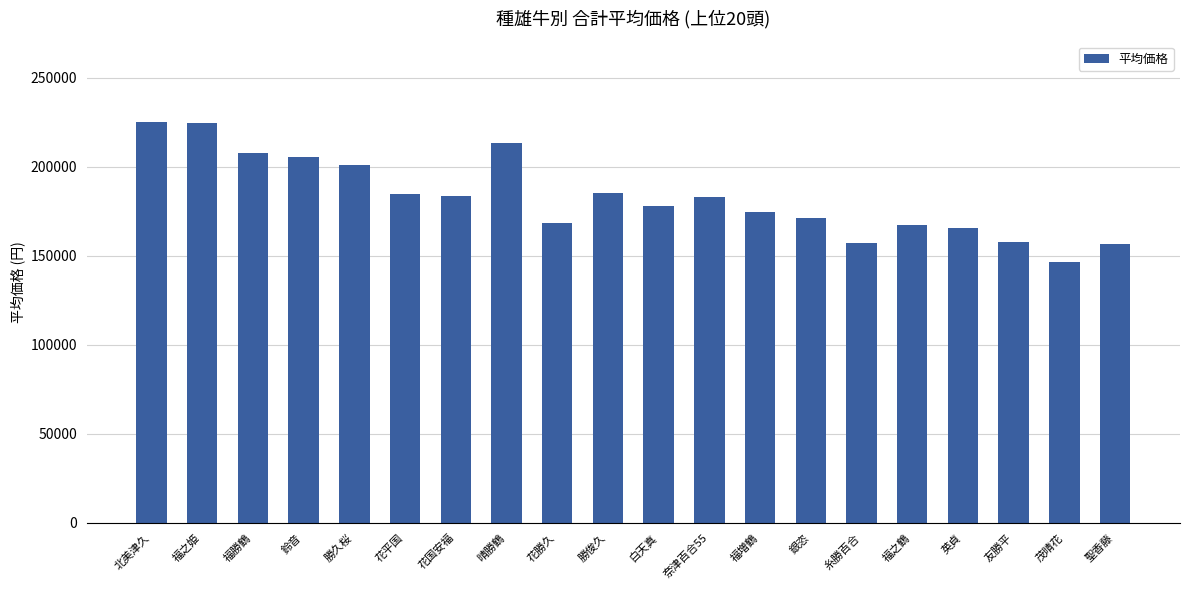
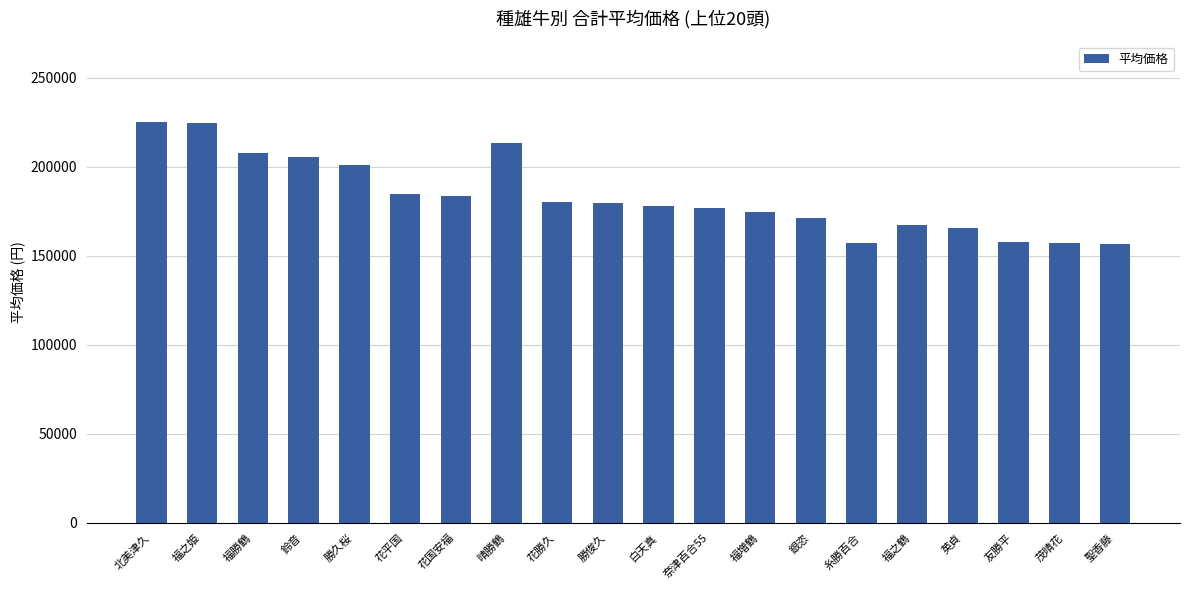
花勝久: 168000 -> 180000
勝俊久: 185000 -> 180000
奈津百合55: 183000 -> 177000
茂晴花: 146000 -> 157000
